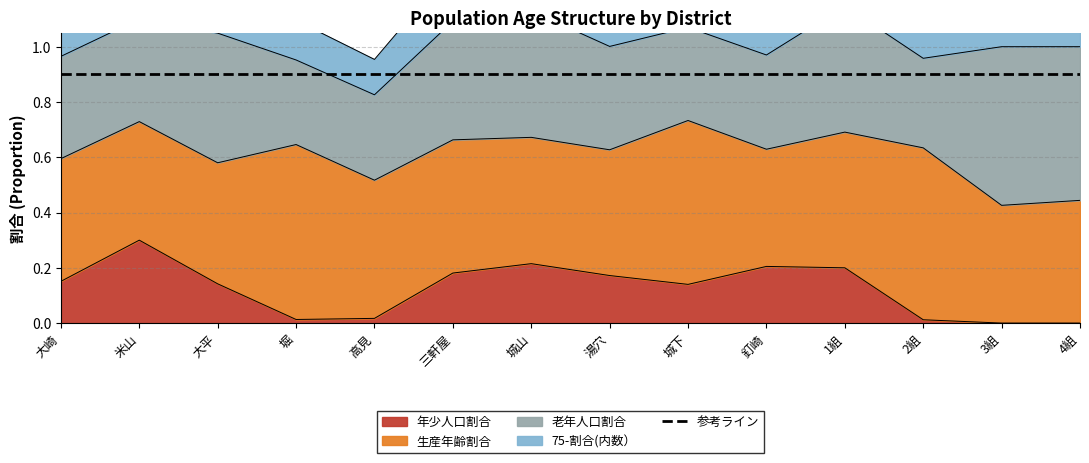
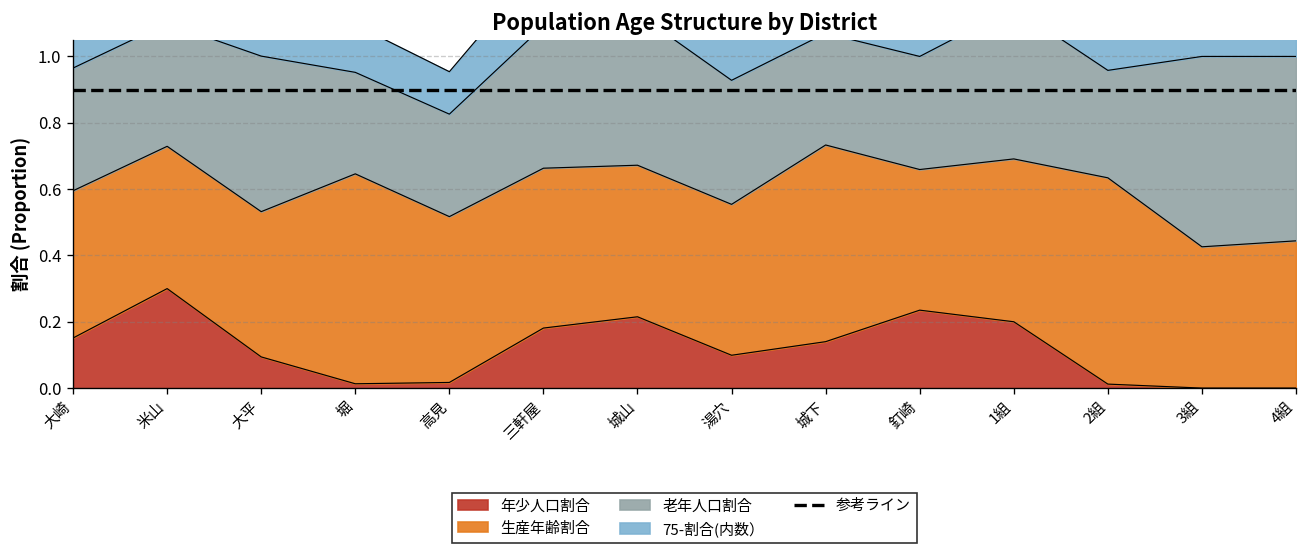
年少人口割合, 大平: 0.14 -> 0.09
年少人口割合, 湯穴: 0.17 -> 0.10
年少人口割合, 釘崎: 0.21 -> 0.24
